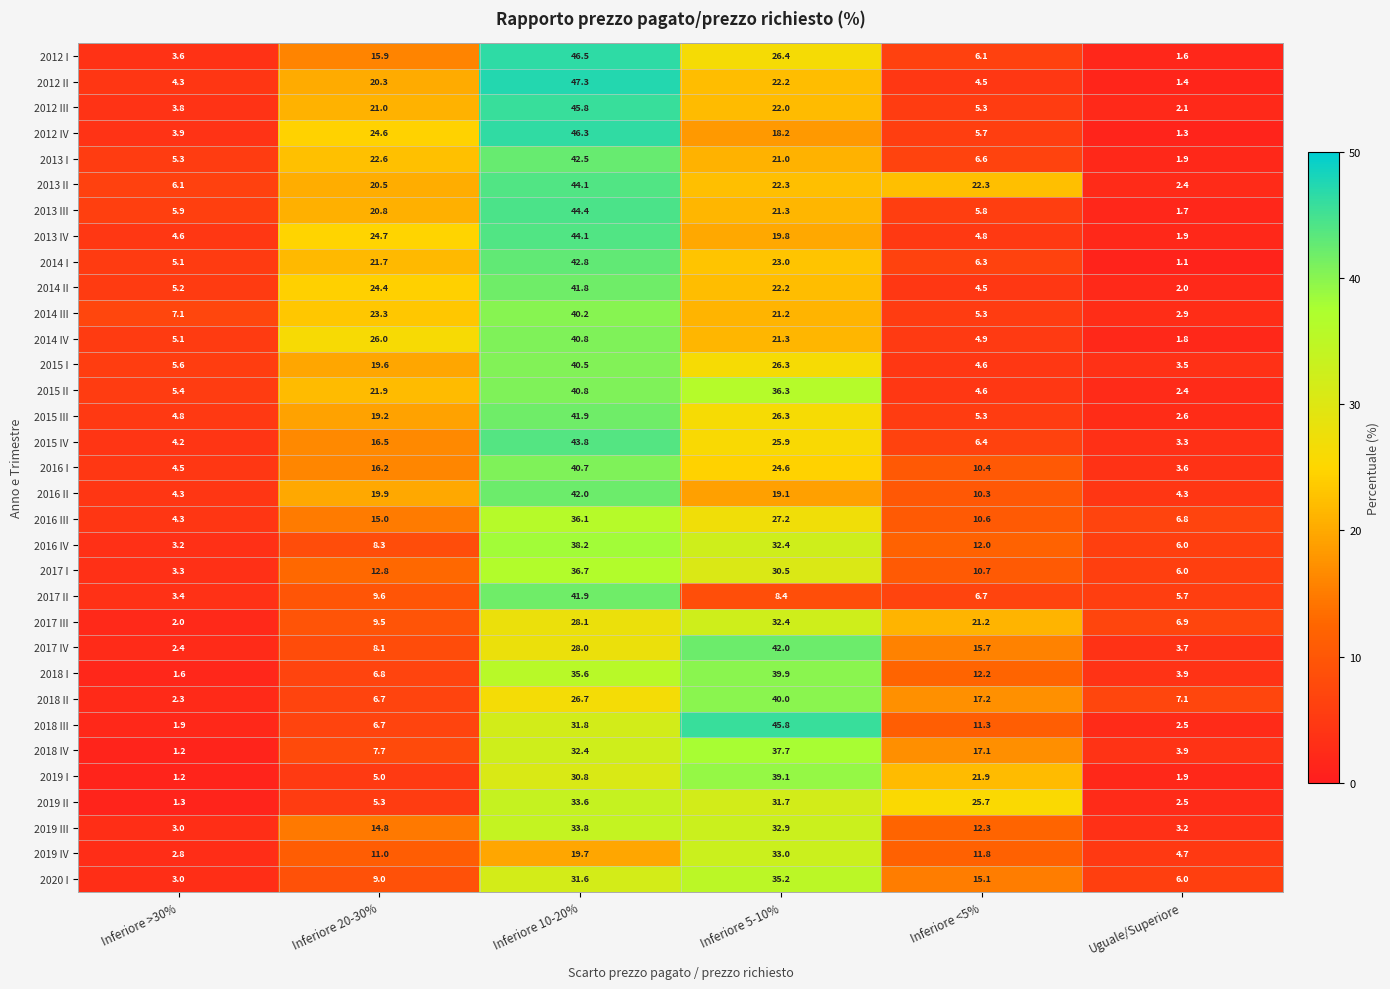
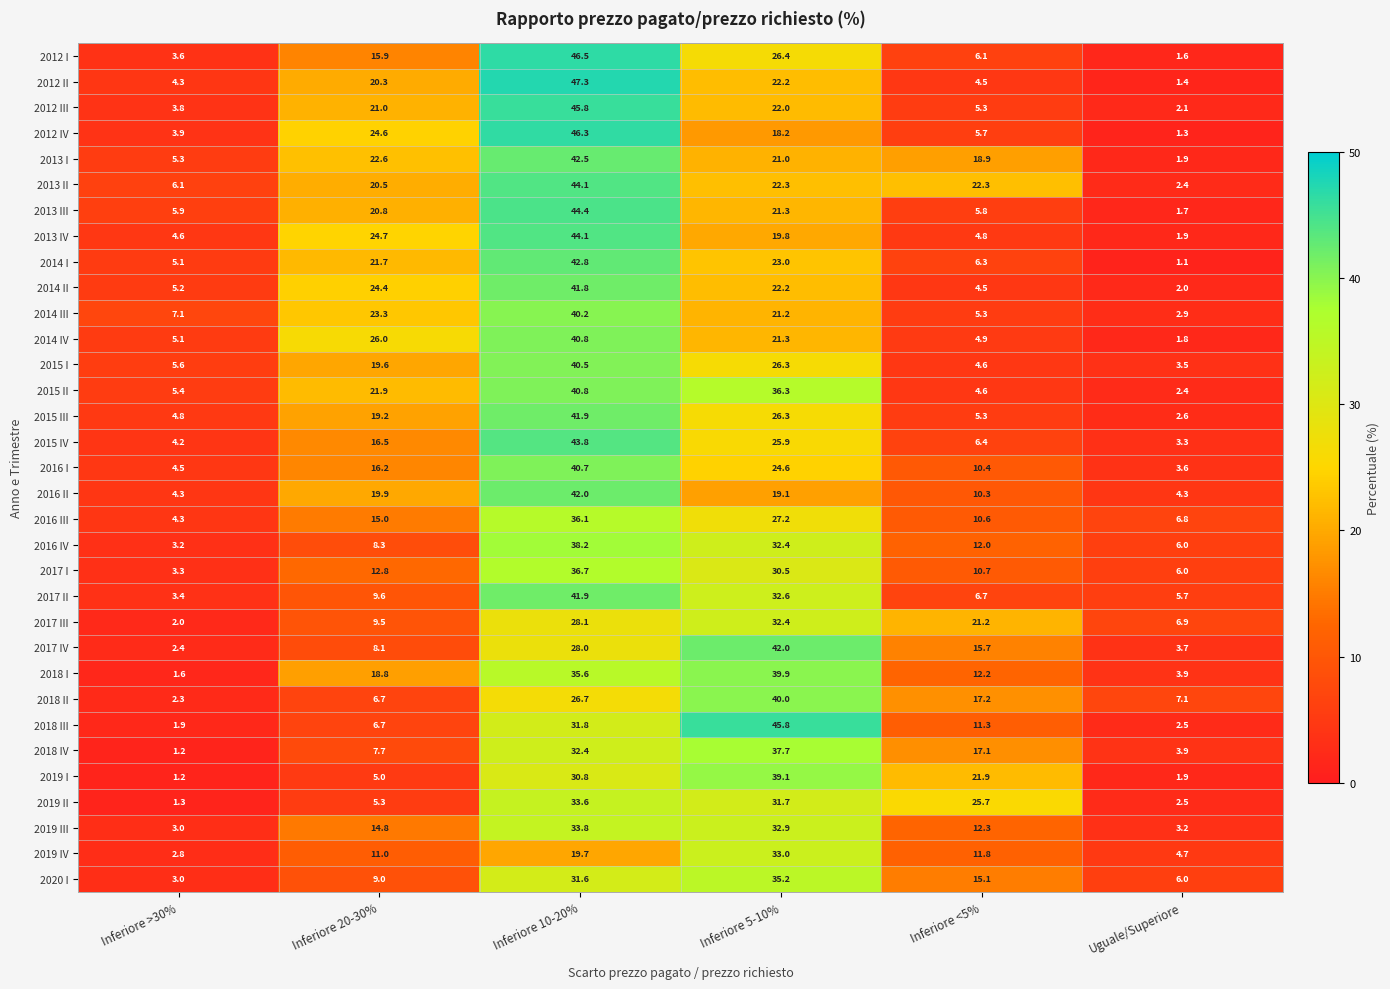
2013 I, Inferiore <5%: 6.6 -> 18.9
2017 II, Inferiore 5-10%: 8.4 -> 32.6
2018 I, Inferiore 20-30%: 6.8 -> 18.8
